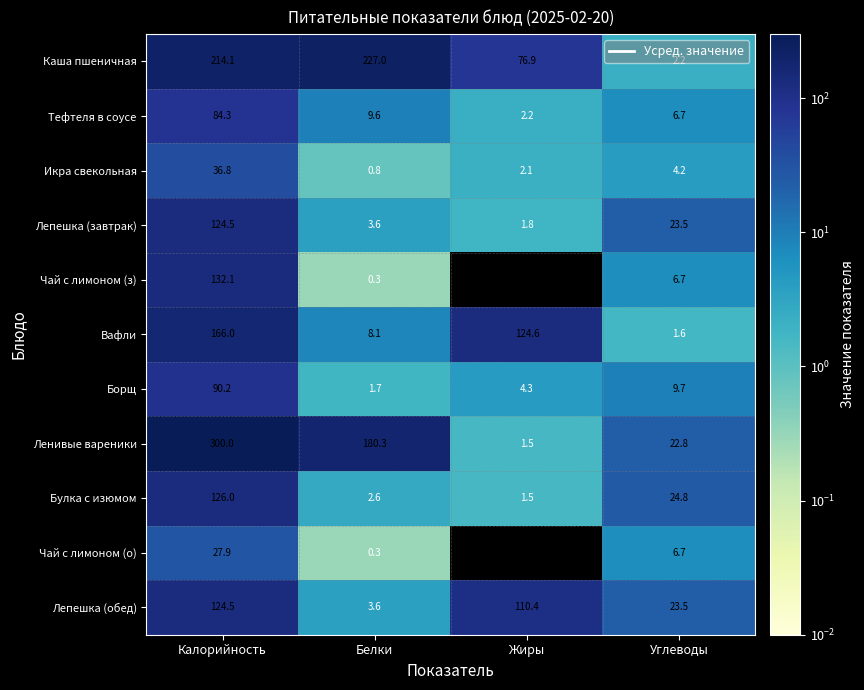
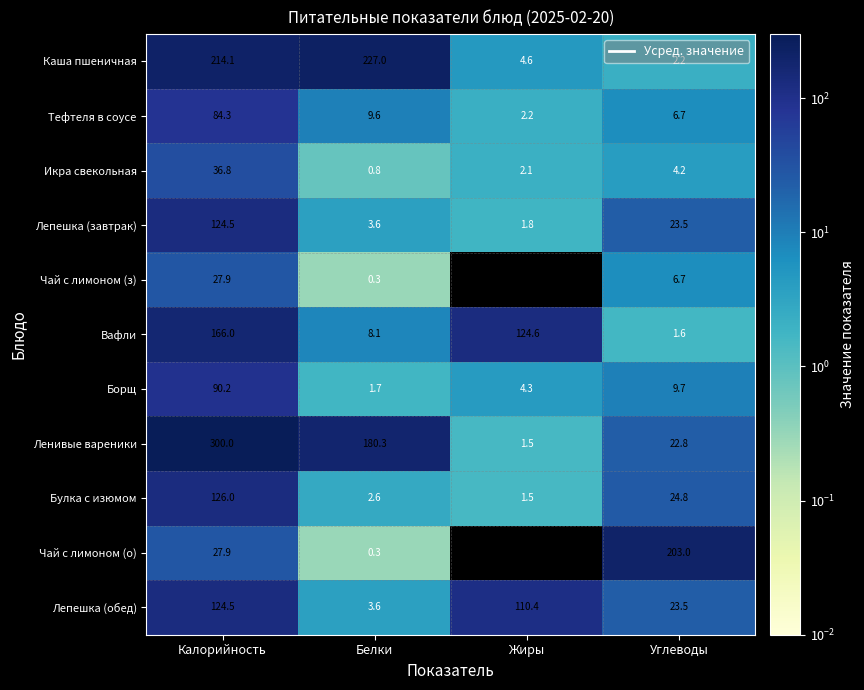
Каша пшеничная, Жиры: 76.9 -> 4.6
Чай с лимоном (з), Калорийность: 132.1 -> 27.9
Чай с лимоном (о), Углеводы: 6.7 -> 203.0
